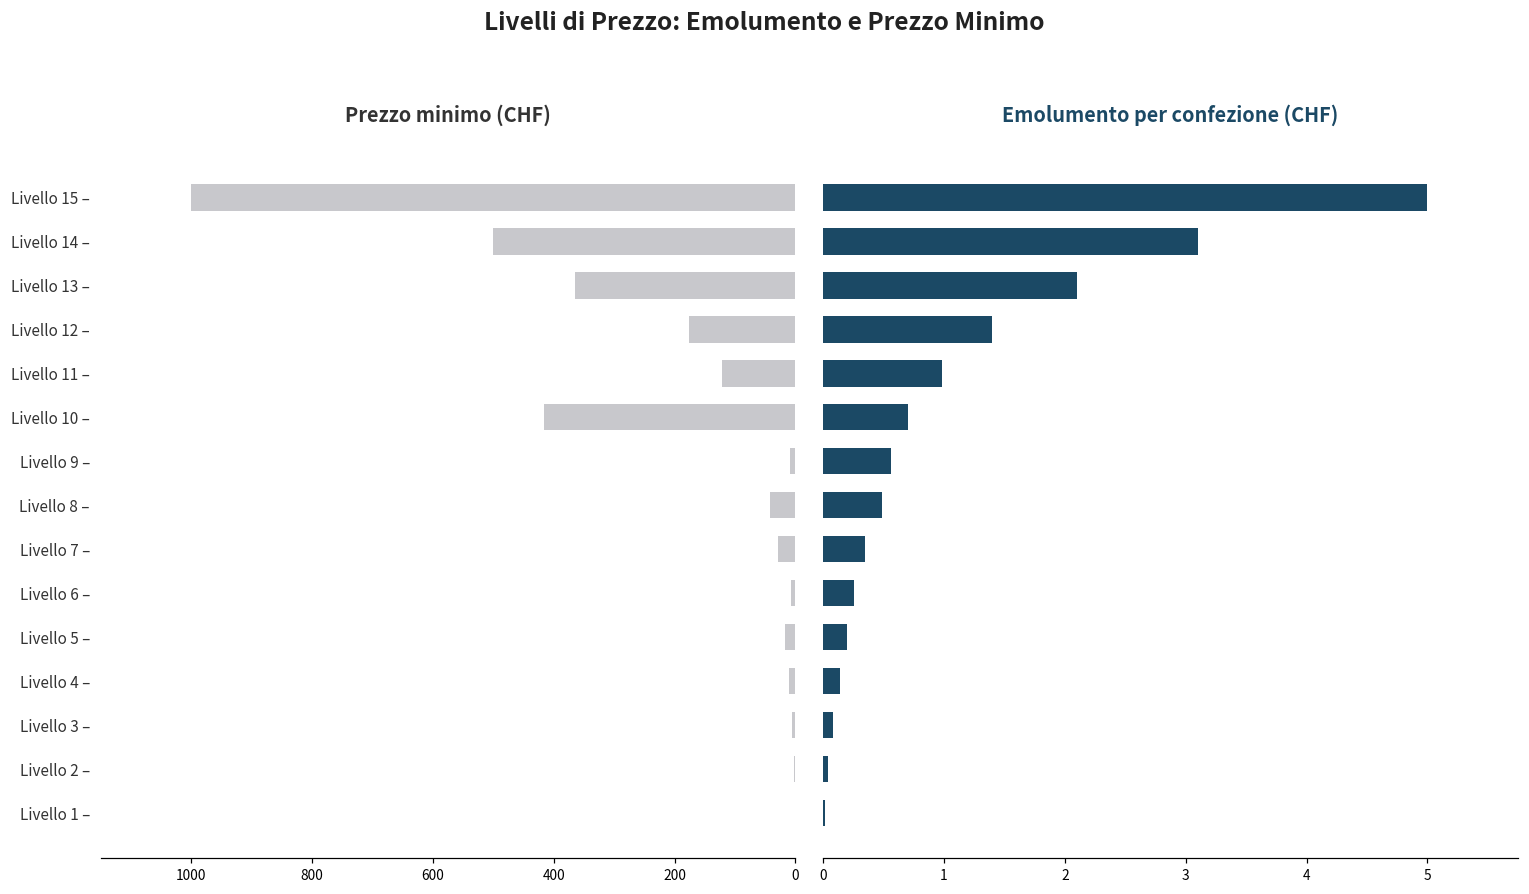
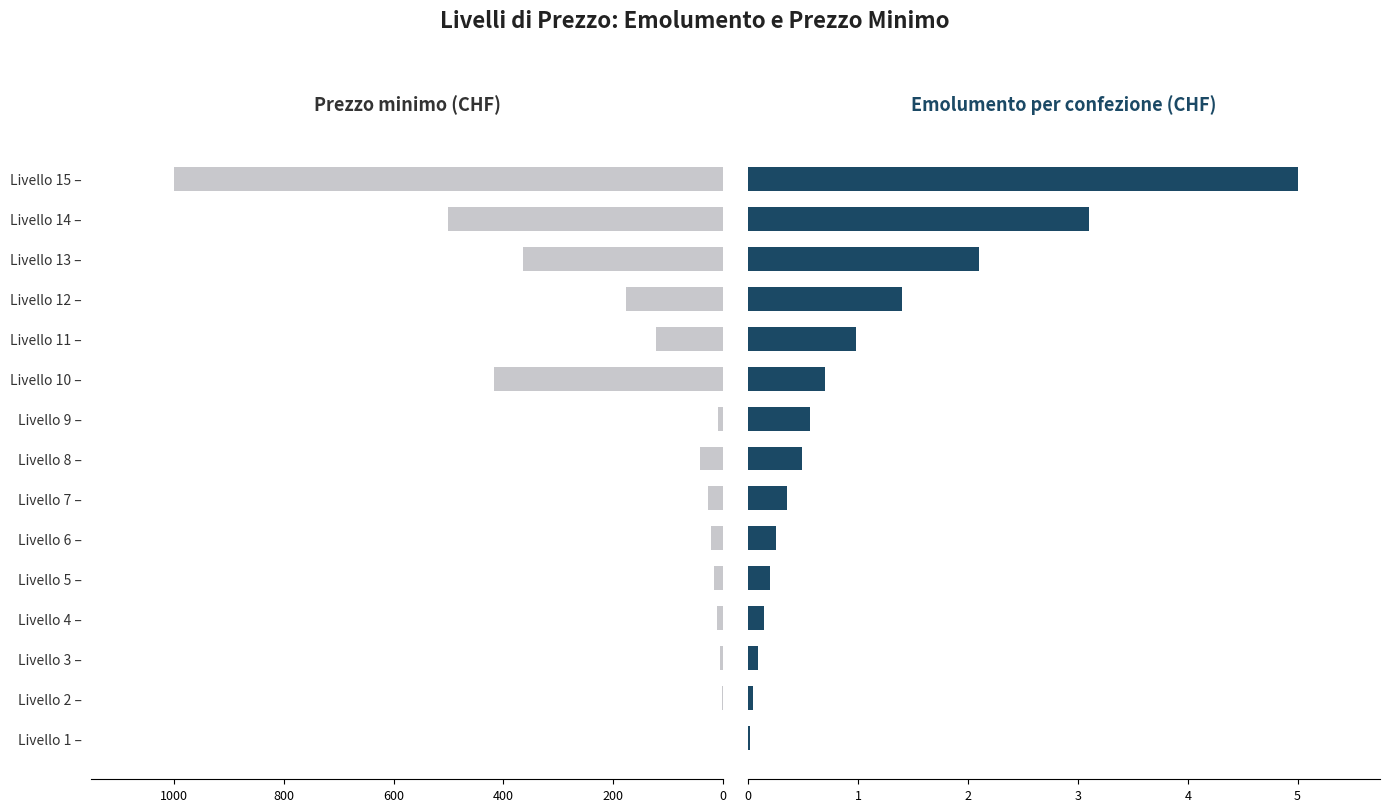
Prezzo minimo (CHF), Livello 6 –: 10 -> 20
